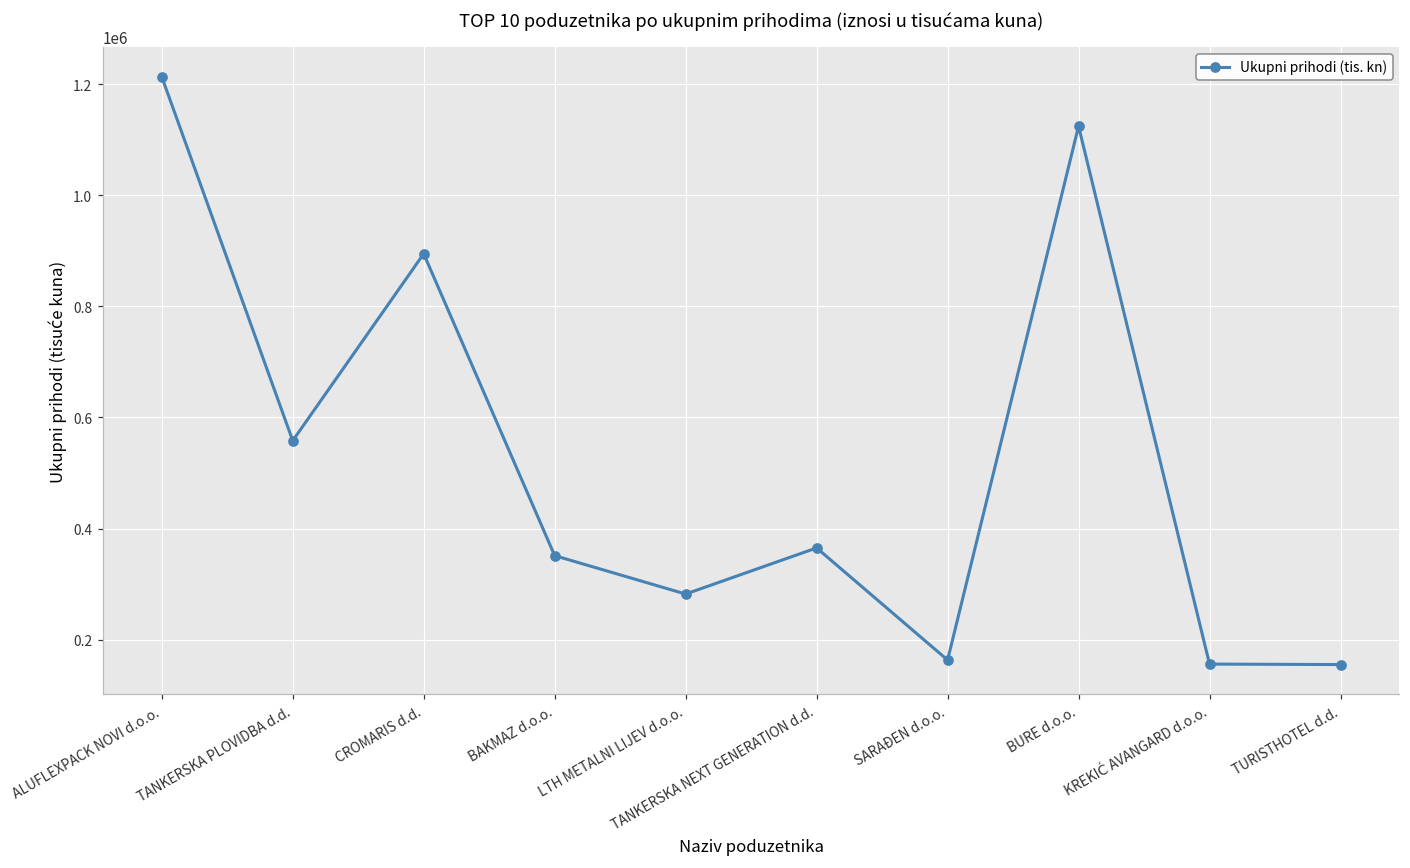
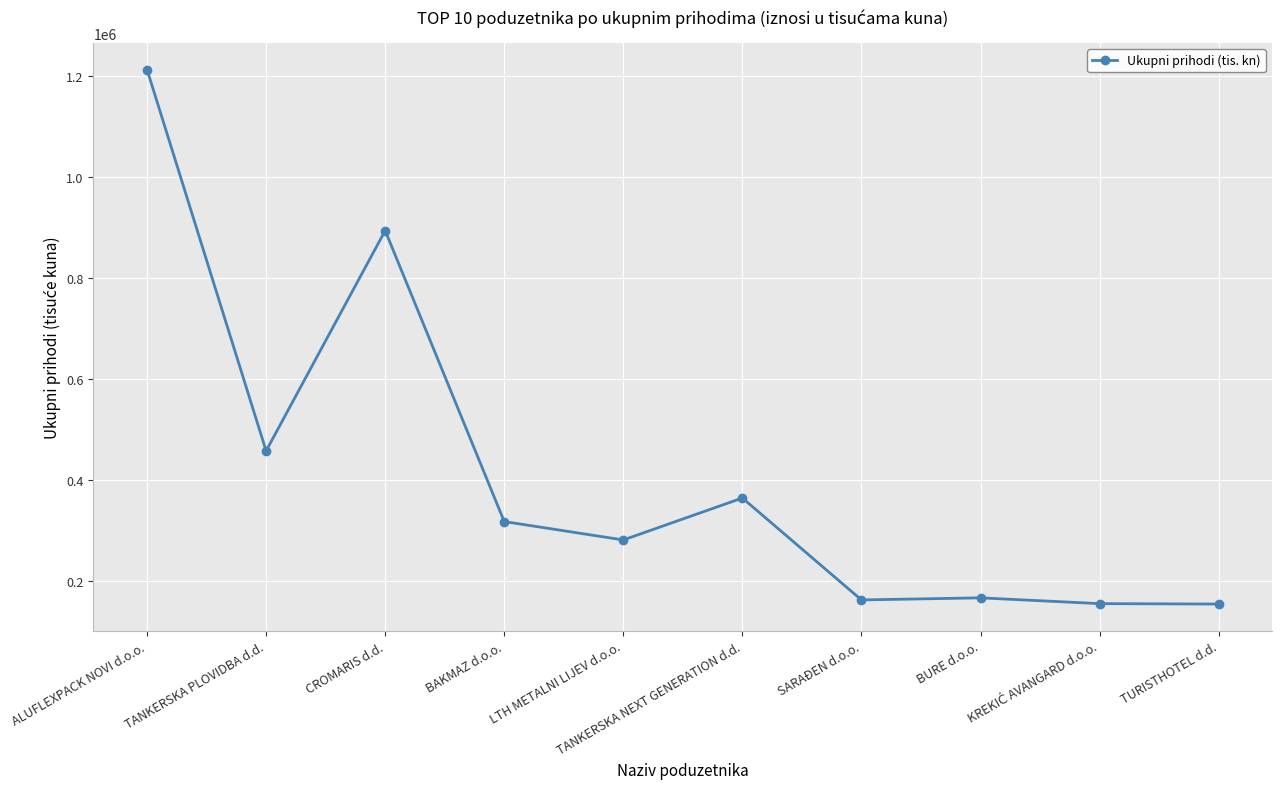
TANKERSKA PLOVIDBA d.d.: 560000 -> 460000
BAKMAZ d.o.o.: 350000 -> 320000
BURE d.o.o.: 1120000 -> 170000
